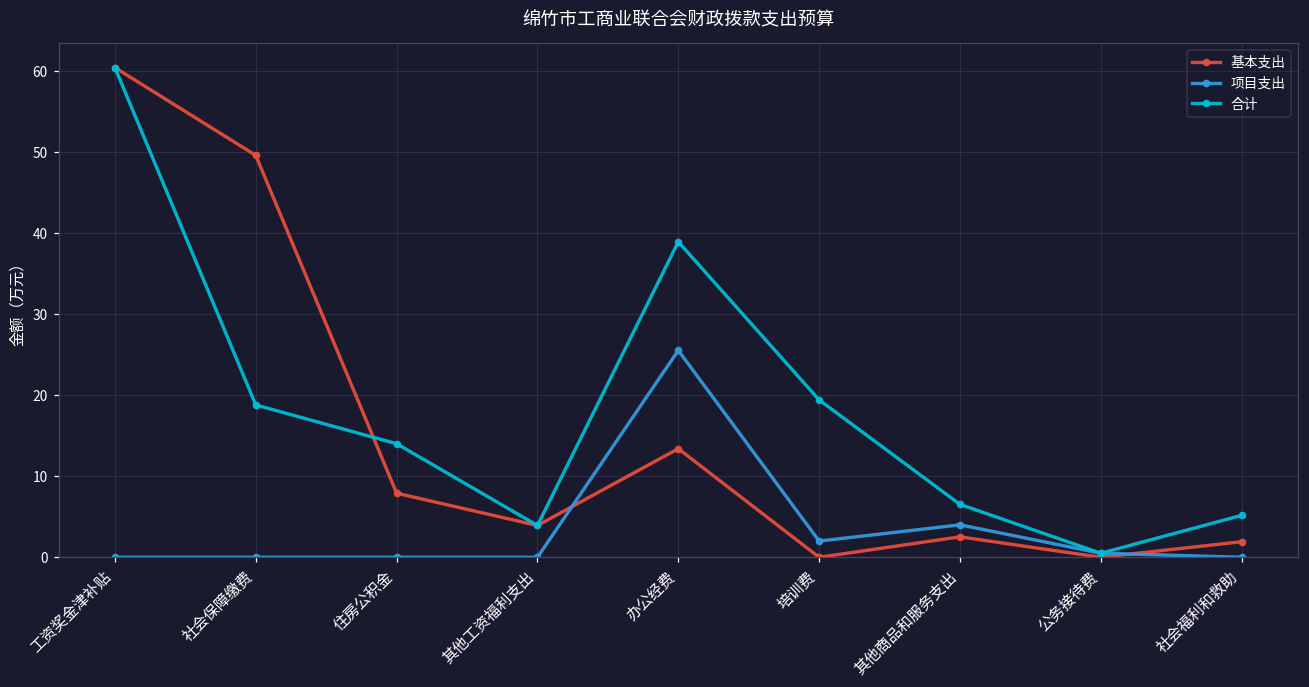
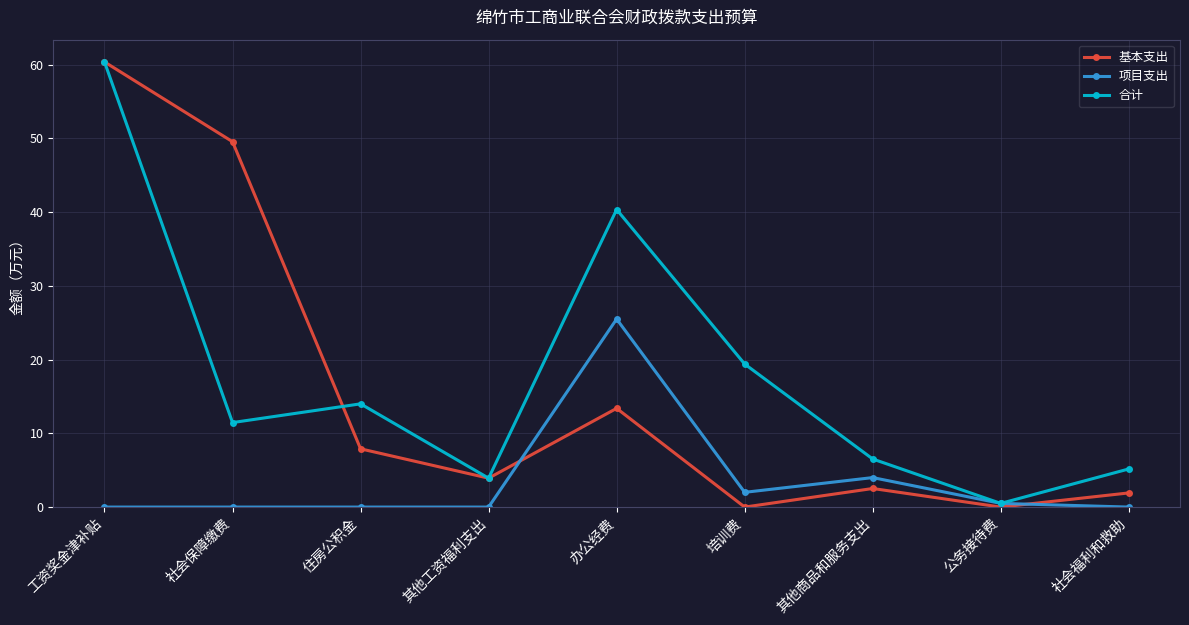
合计, 社会保障缴费: 19 -> 11
合计, 办公经费: 39 -> 40
